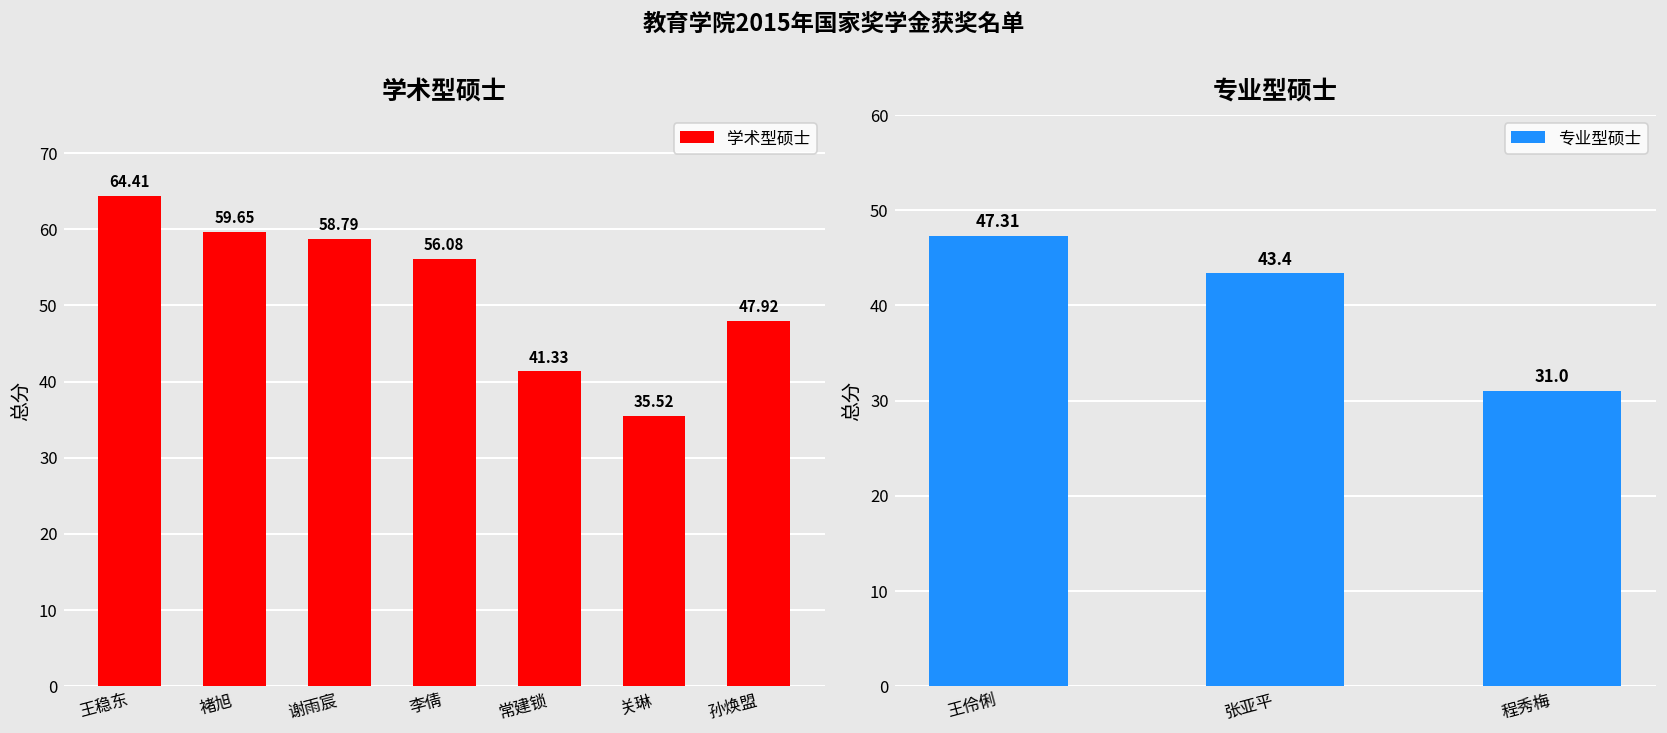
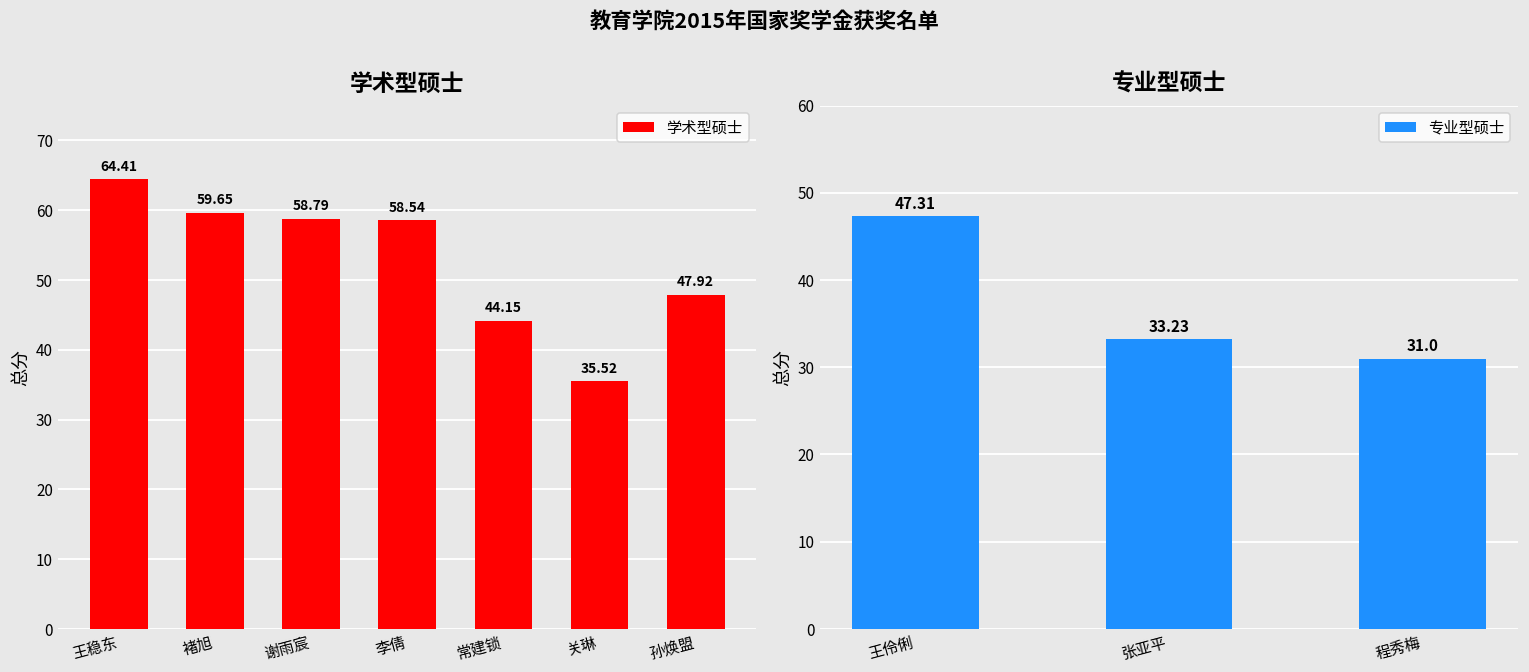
学术型硕士, 李倩: 56.08 -> 58.54
学术型硕士, 常建锁: 41.33 -> 44.15
专业型硕士, 张亚平: 43.4 -> 33.23
